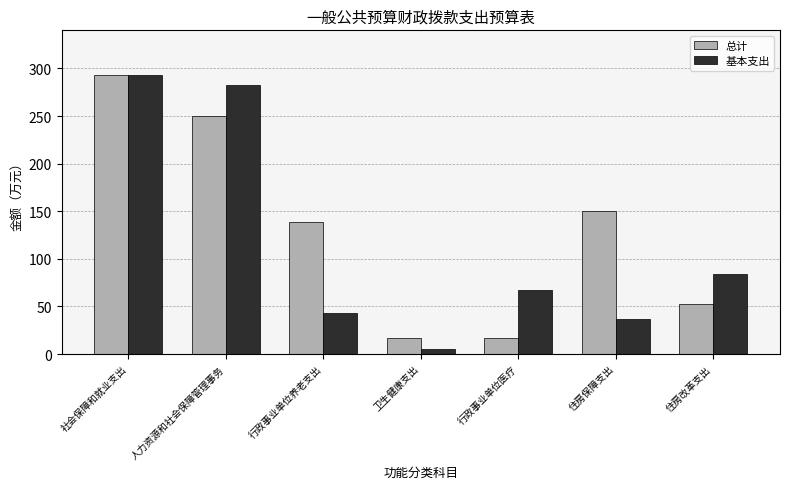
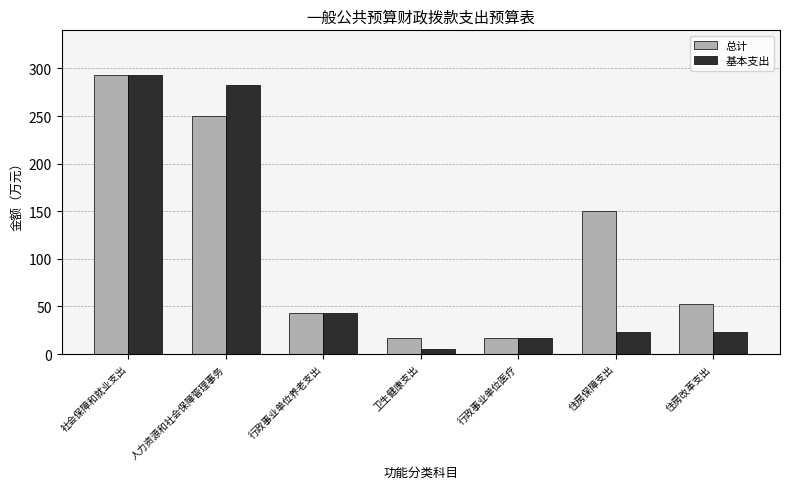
总计, 行政事业单位养老支出: 140 -> 40
基本支出, 行政事业单位医疗: 70 -> 20
基本支出, 住房保障支出: 40 -> 20
基本支出, 住房改革支出: 80 -> 20
